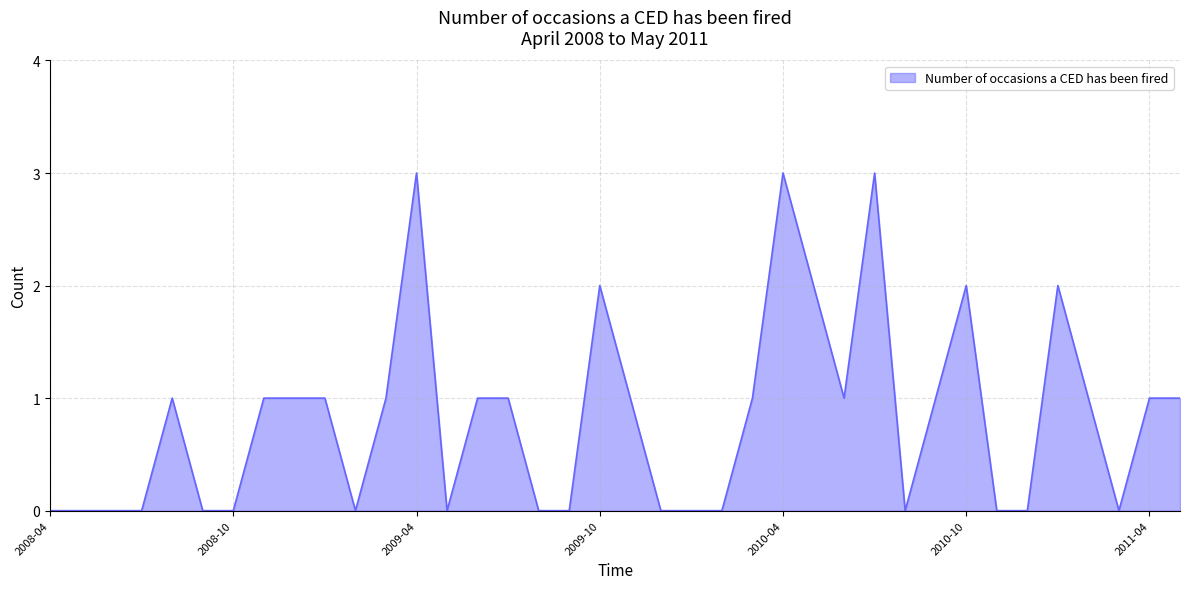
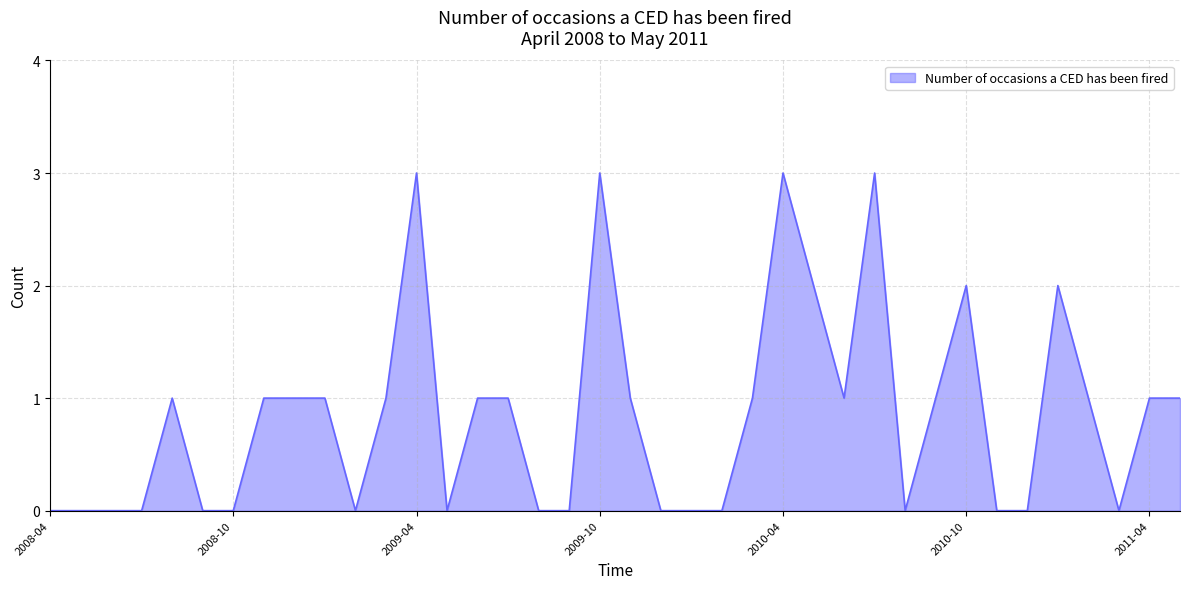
2009-10: 2 -> 3
